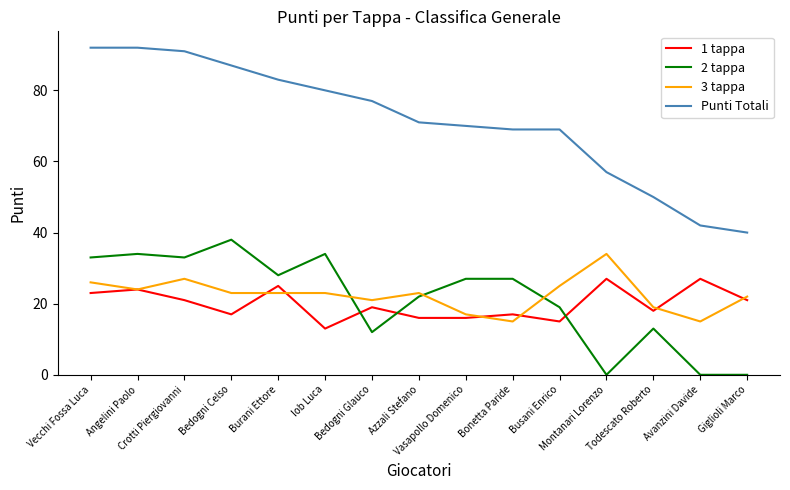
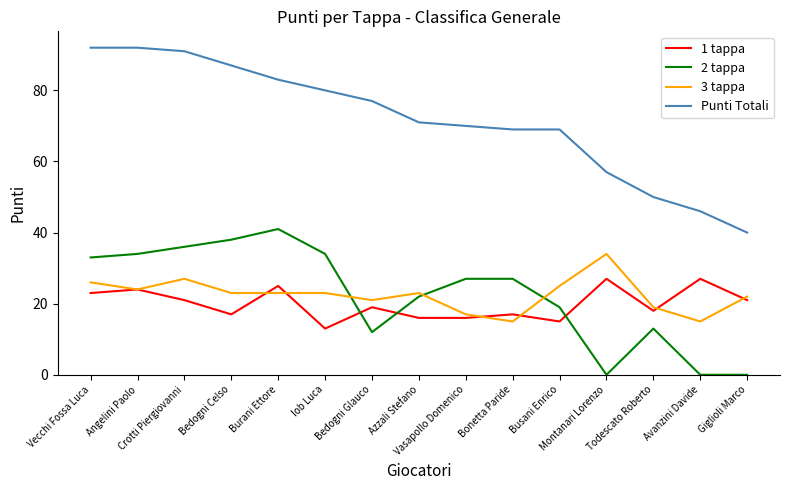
2 tappa, Crotti Piergiovanni: 33 -> 36
2 tappa, Burani Ettore: 28 -> 41
Punti Totali, Avanzini Davide: 42 -> 46
